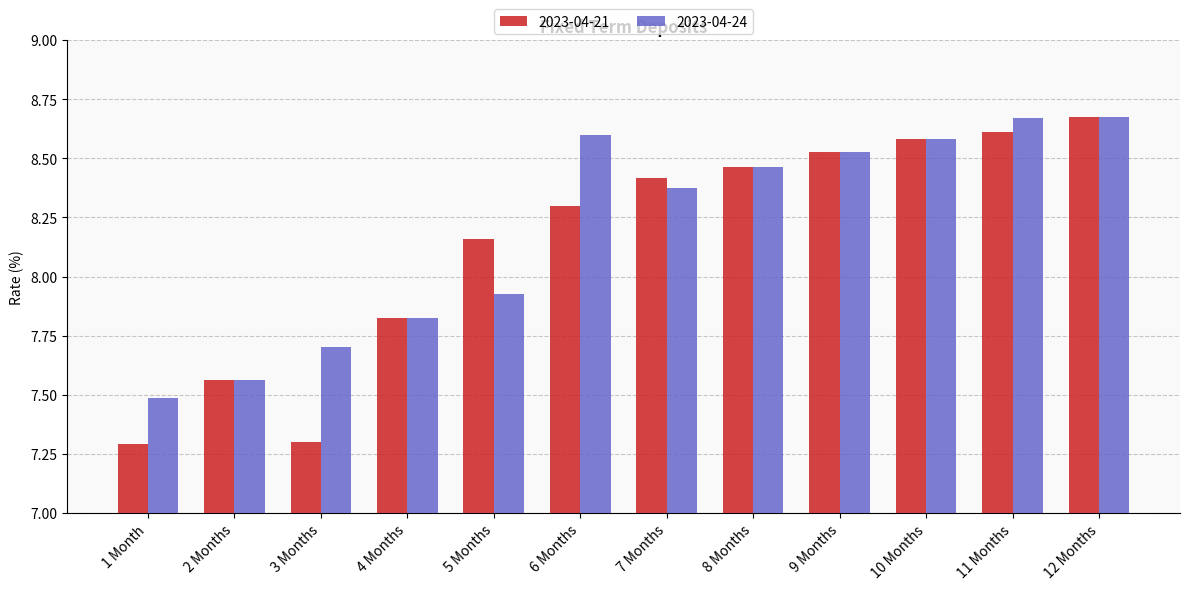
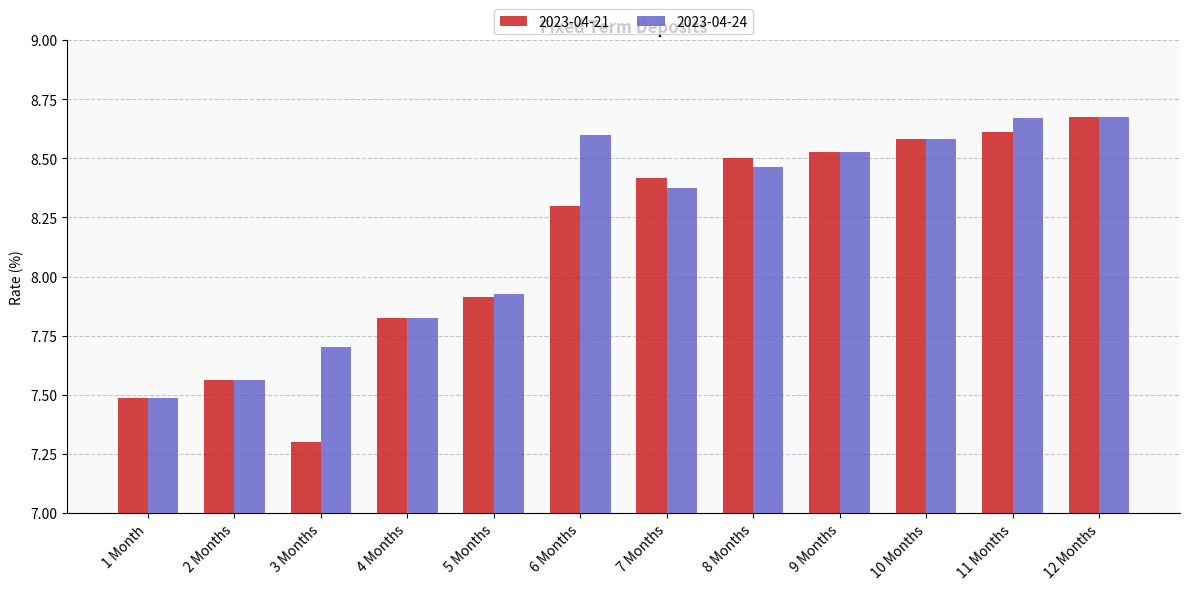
2023-04-21, 1 Month: 7.29 -> 7.49
2023-04-21, 5 Months: 8.16 -> 7.91
2023-04-21, 8 Months: 8.46 -> 8.50
